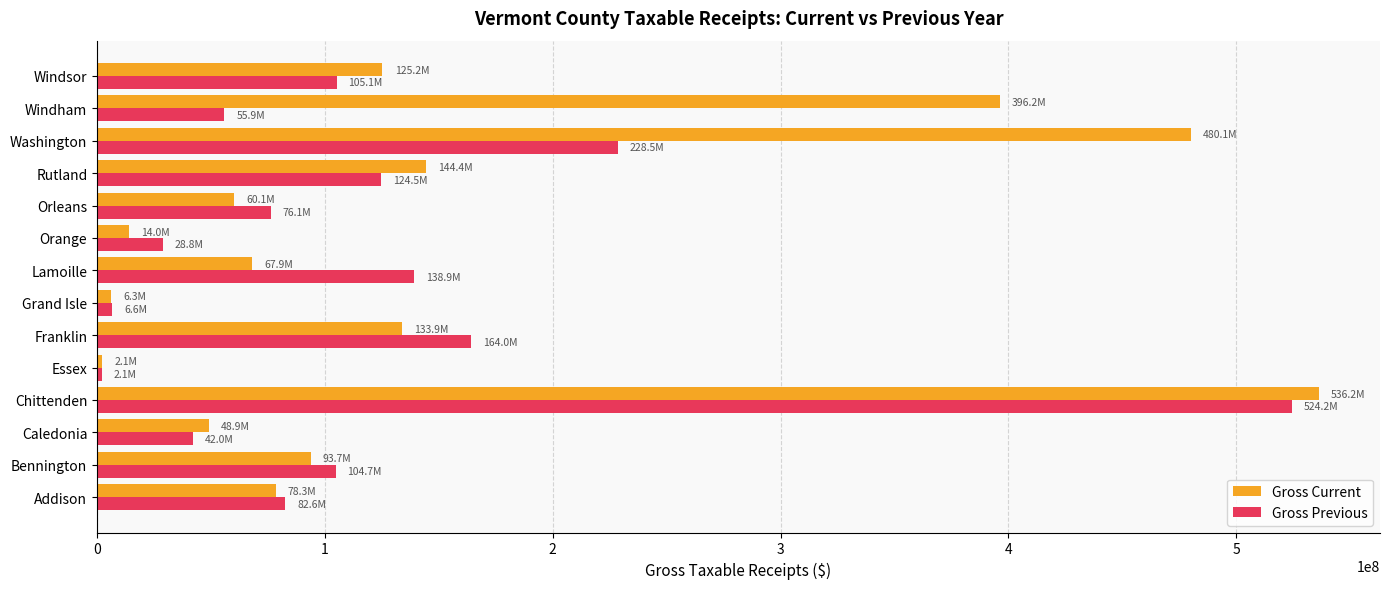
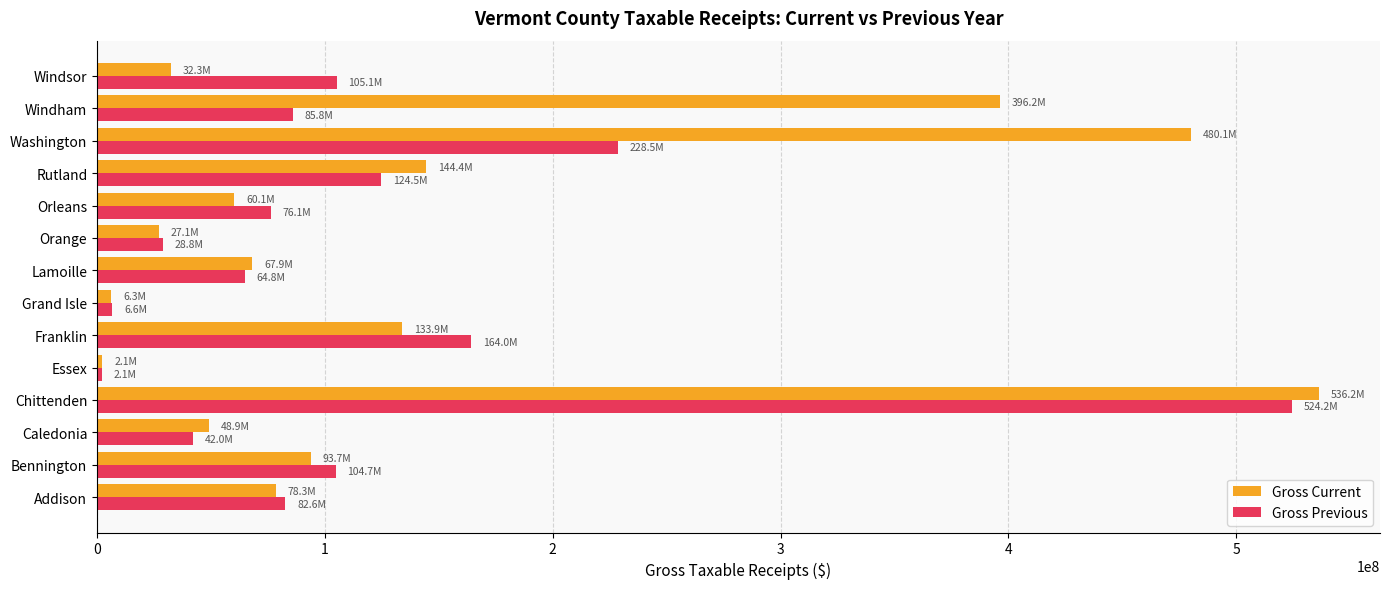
Gross Current, Windsor: 125.2M -> 32.3M
Gross Previous, Windham: 55.9M -> 85.8M
Gross Current, Orange: 14.0M -> 27.1M
Gross Previous, Lamoille: 138.9M -> 64.8M
